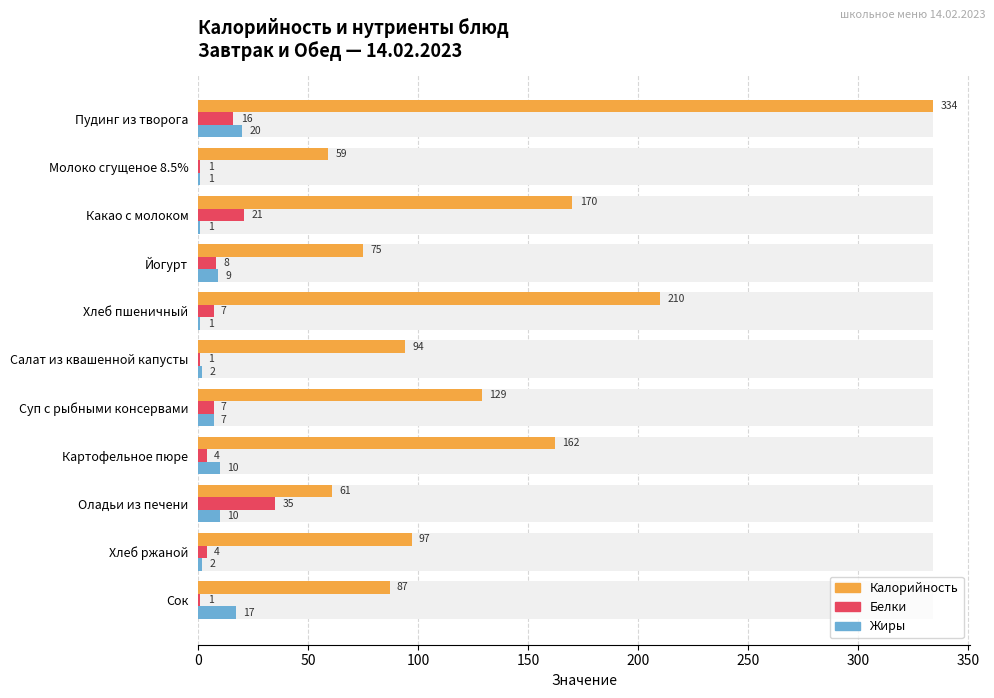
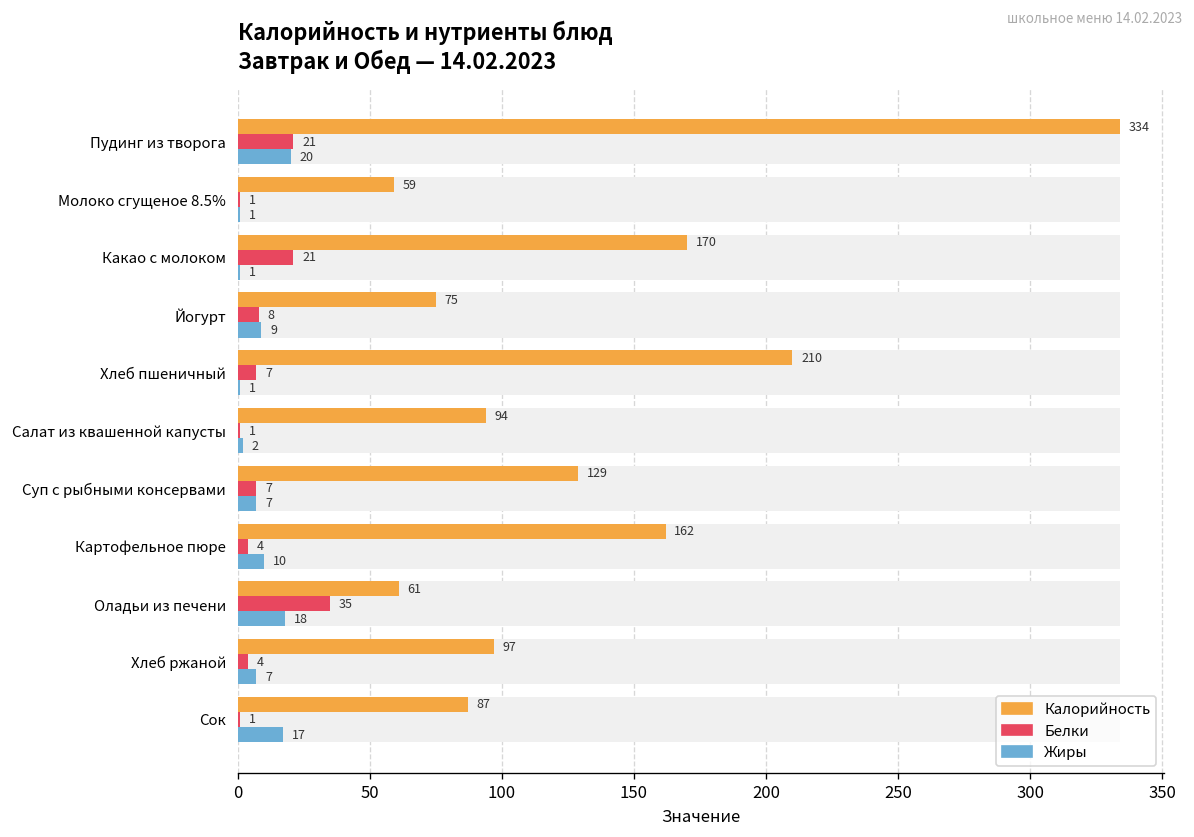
Белки, Пудинг из творога: 16 -> 21
Жиры, Оладьи из печени: 10 -> 18
Жиры, Хлеб ржаной: 2 -> 7
